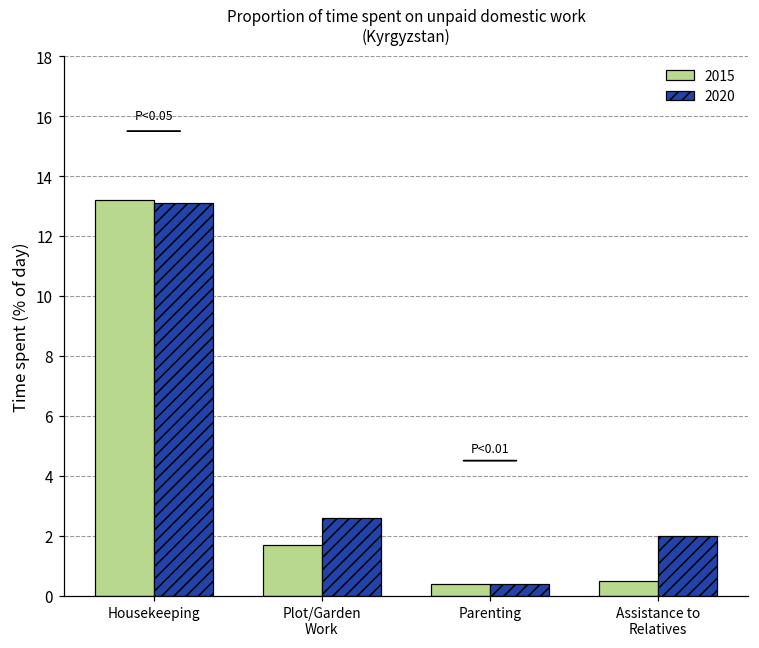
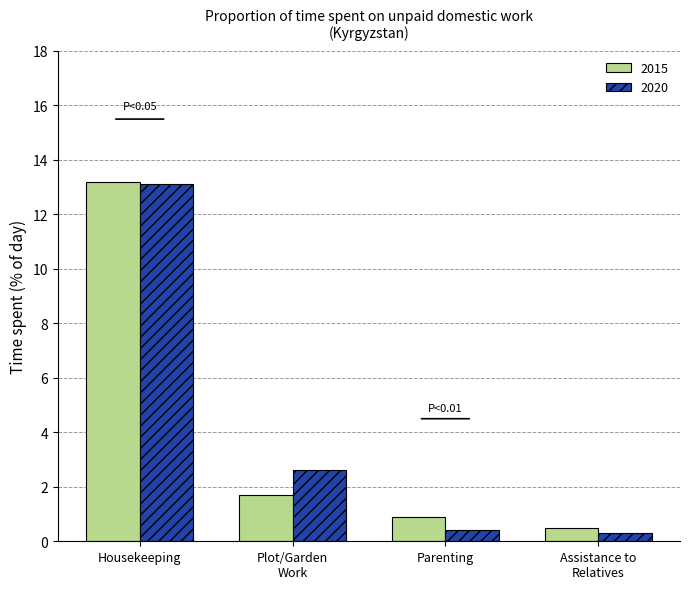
2015, Parenting: 0.4 -> 0.9
2020, Assistance to Relatives: 2.0 -> 0.3
